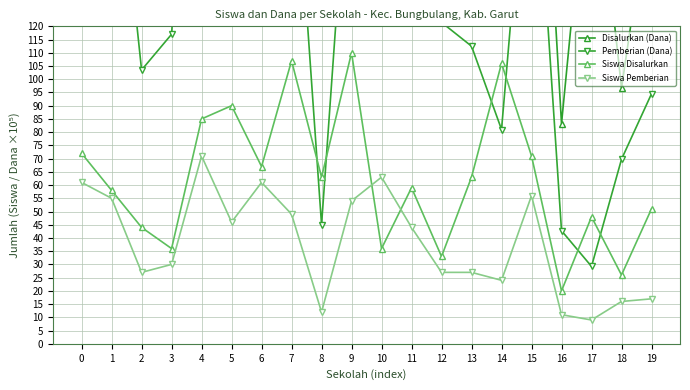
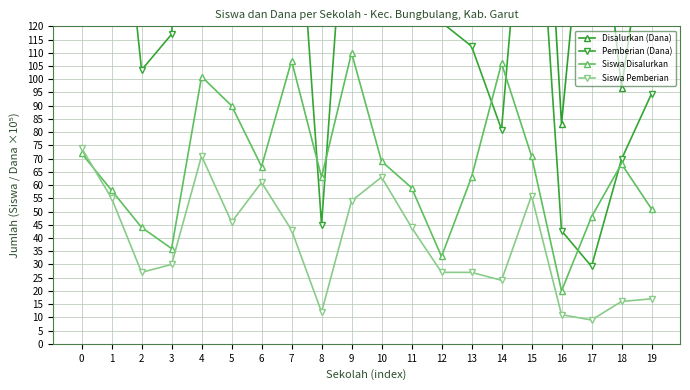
Siswa Pemberian, 0: 61 -> 74
Siswa Disalurkan, 4: 85 -> 101
Siswa Pemberian, 7: 49 -> 43
Siswa Disalurkan, 10: 36 -> 69
Siswa Disalurkan, 18: 26 -> 68
